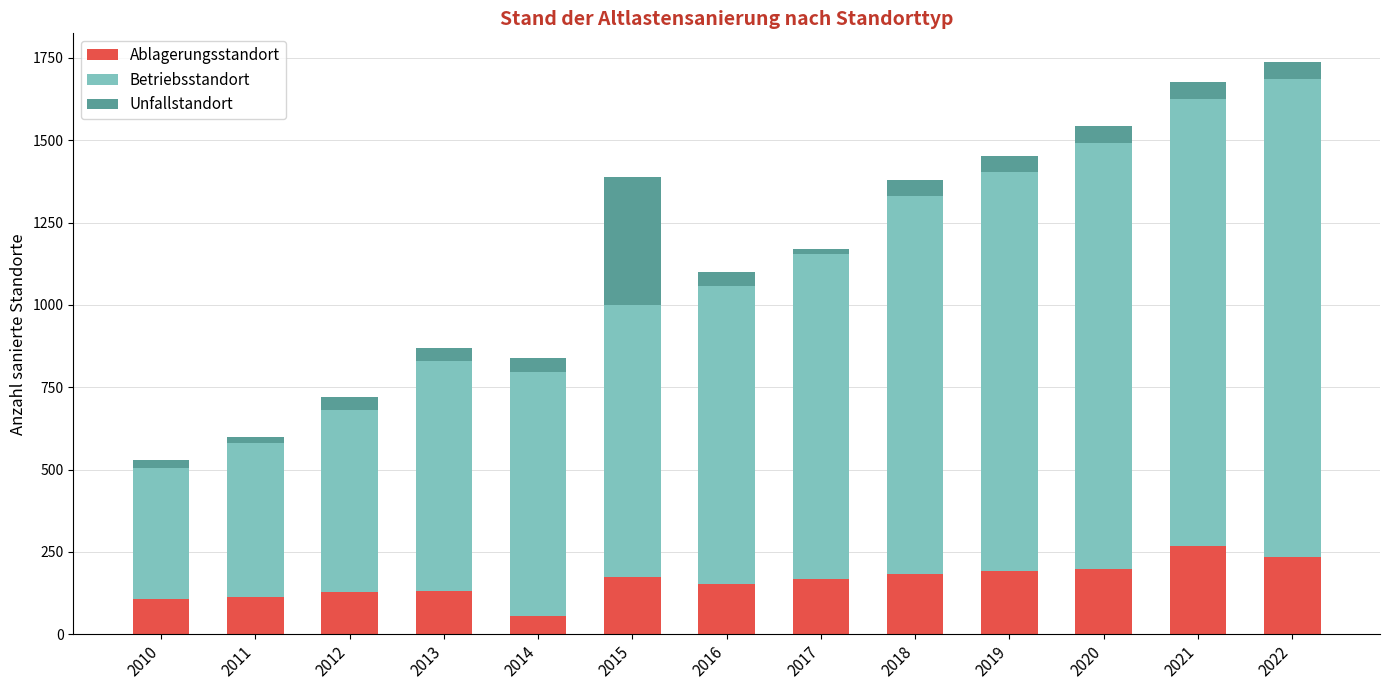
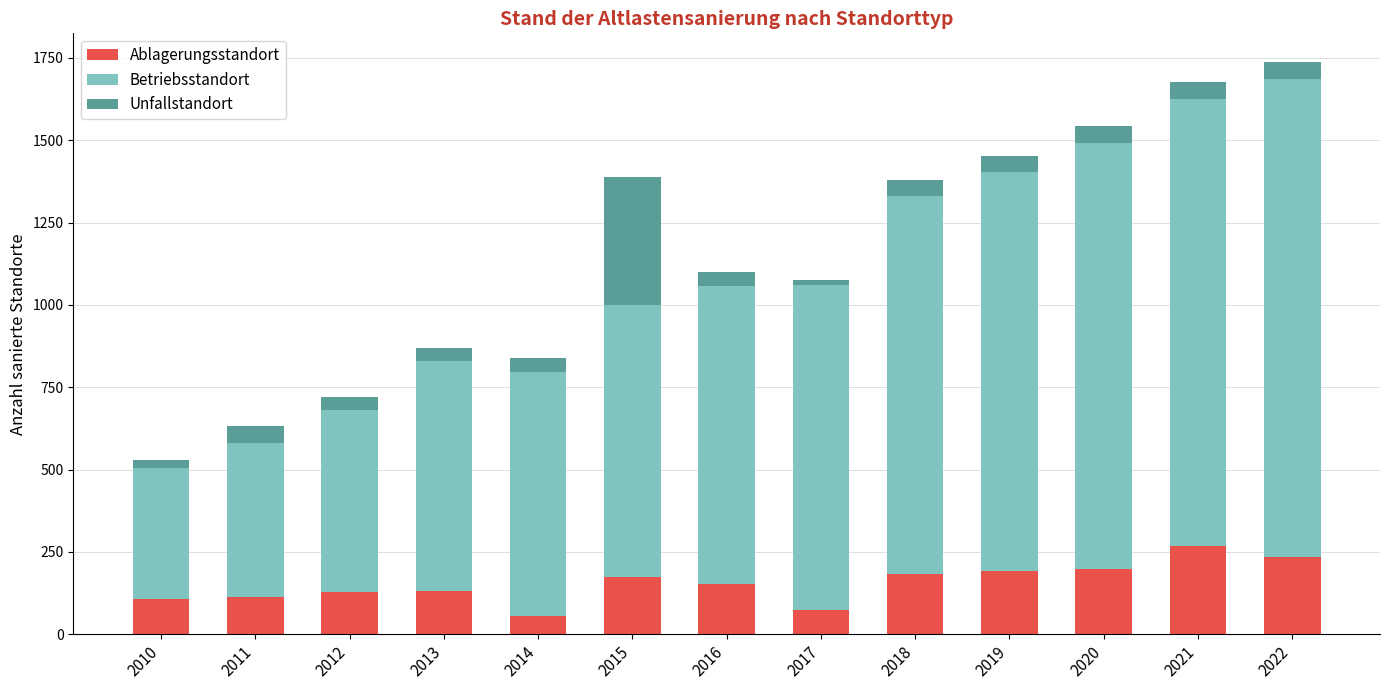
Unfallstandort, 2011: 20 -> 50
Ablagerungsstandort, 2017: 170 -> 80
